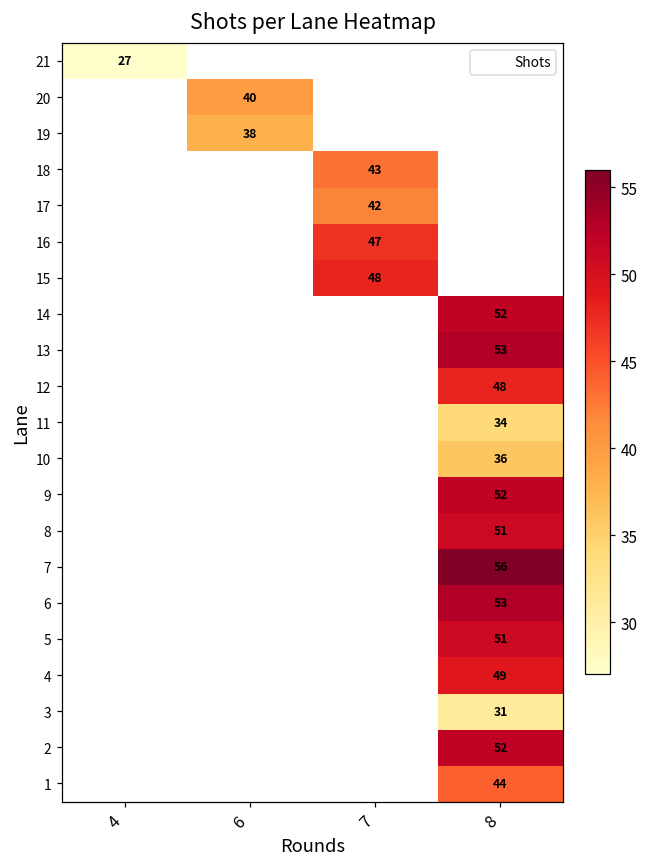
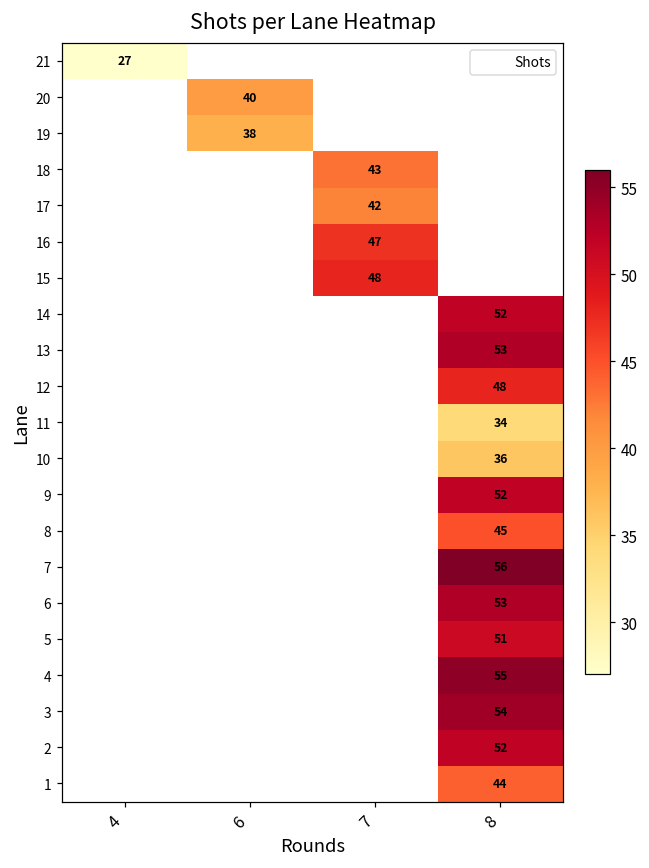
8, 8: 51 -> 45
4, 8: 49 -> 55
3, 8: 31 -> 54
